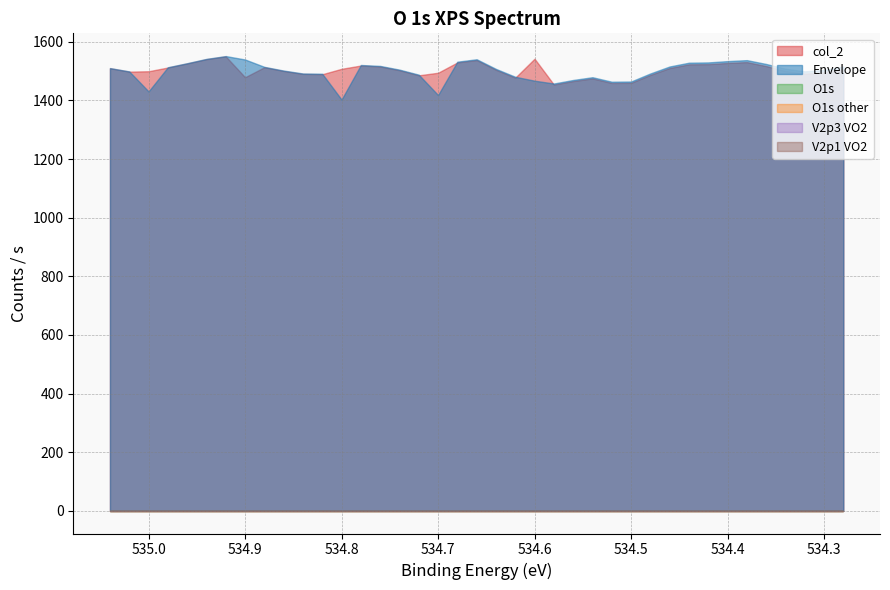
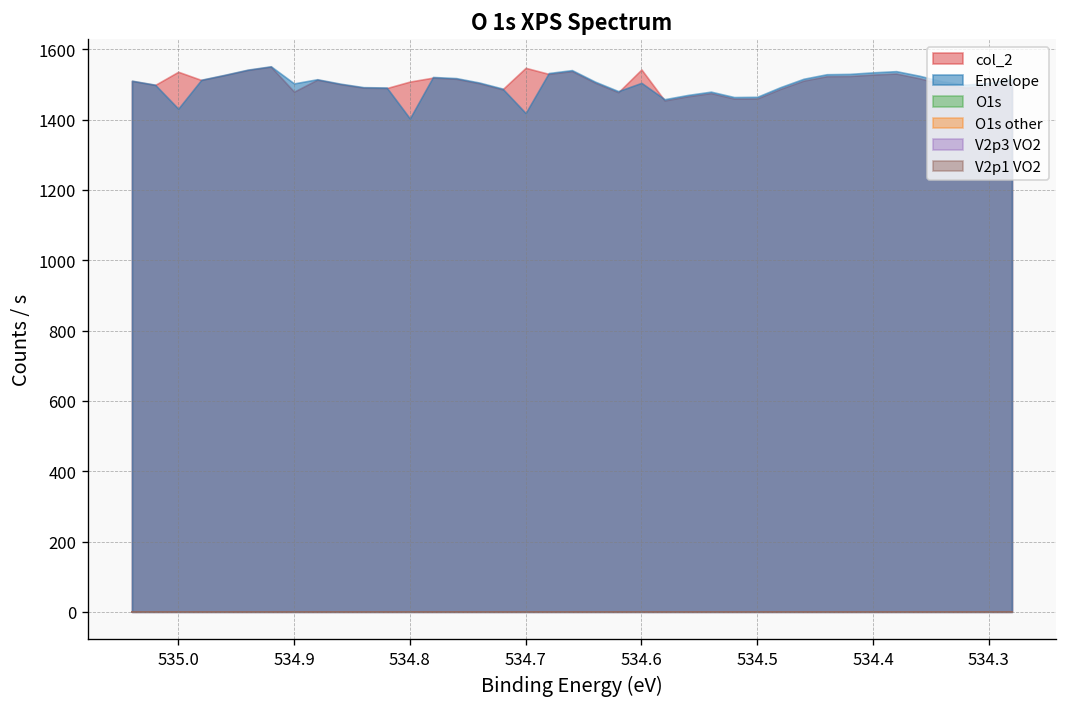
col_2, 535.0: 1500 -> 1540
Envelope, 534.9: 1540 -> 1500
col_2, 534.7: 1490 -> 1550
Envelope, 534.6: 1470 -> 1500
